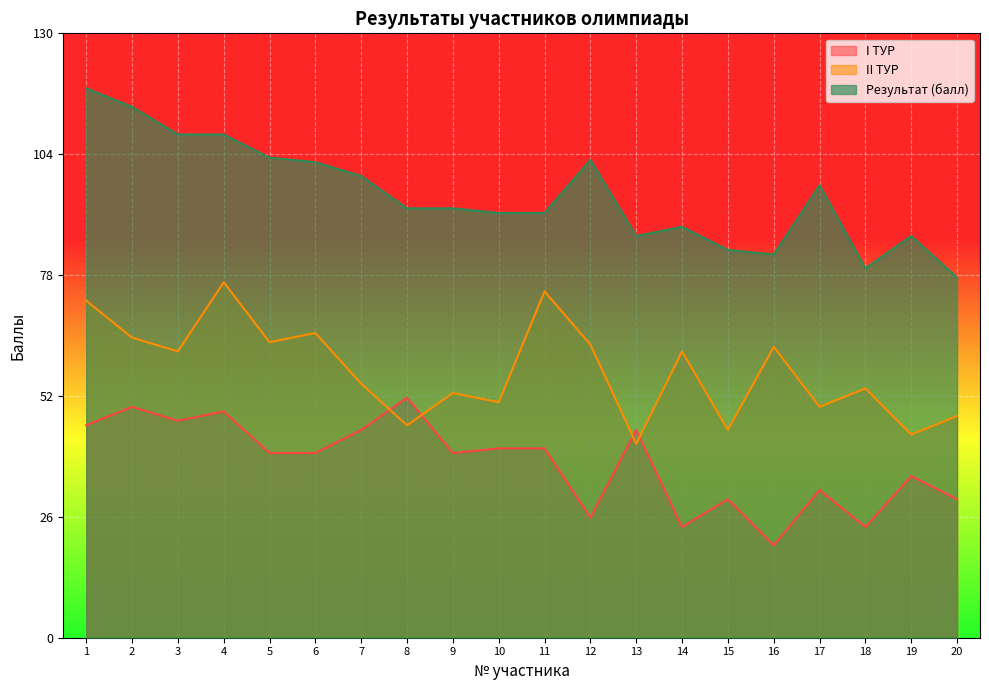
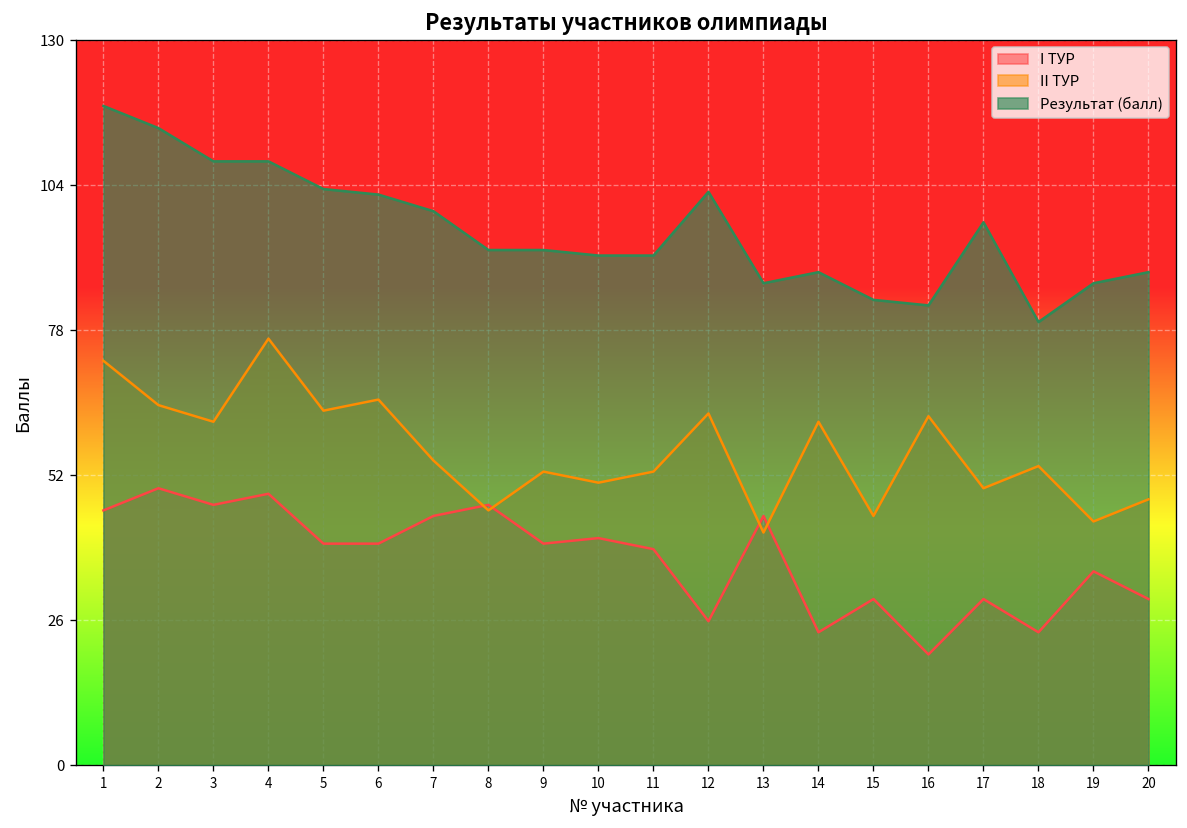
I ТУР, 8: 52 -> 47
I ТУР, 11: 41 -> 39
II ТУР, 11: 75 -> 53
I ТУР, 17: 32 -> 30
Результат (балл), 20: 78 -> 89
